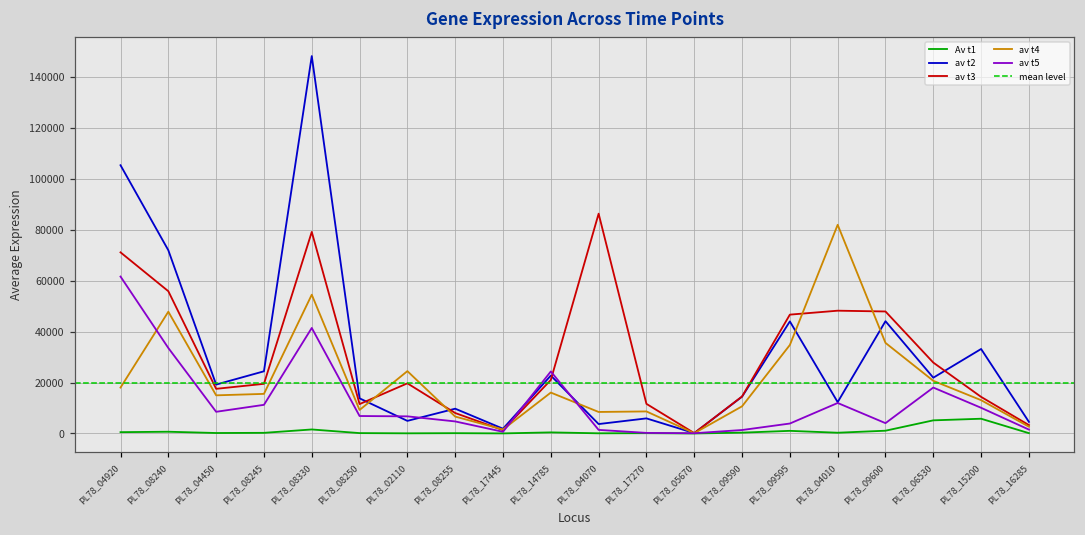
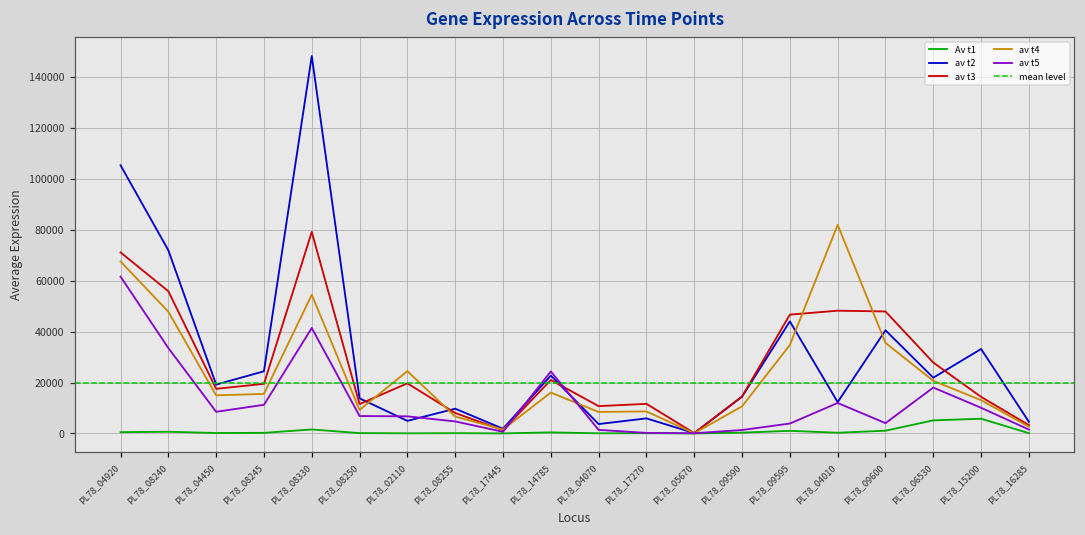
av t4, PL78_04920: 18000 -> 68000
av t3, PL78_04070: 86000 -> 11000
av t2, PL78_09600: 44000 -> 41000
